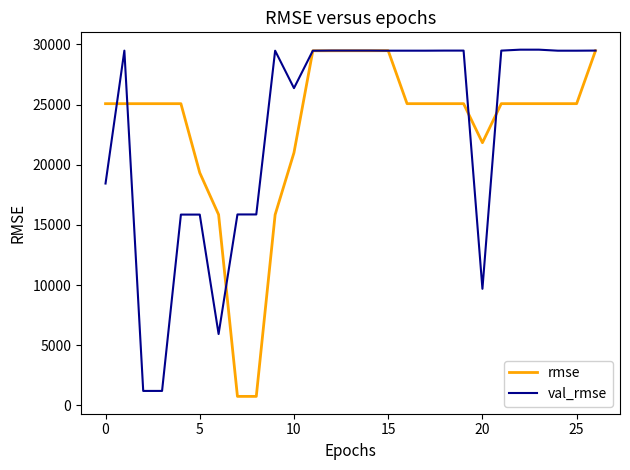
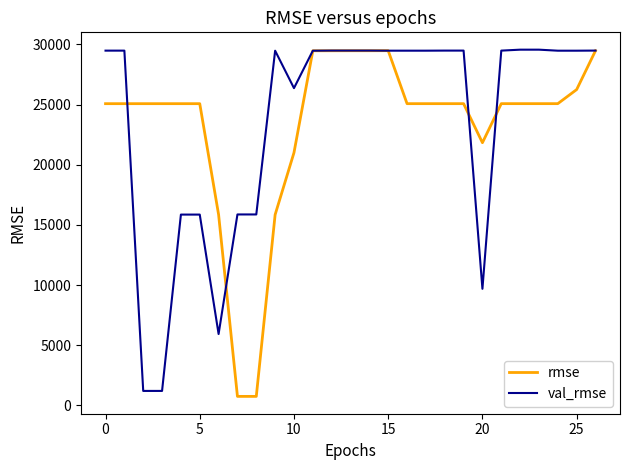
val_rmse, 0: 18400 -> 29500
rmse, 5: 19300 -> 25100
rmse, 25: 25100 -> 26200
